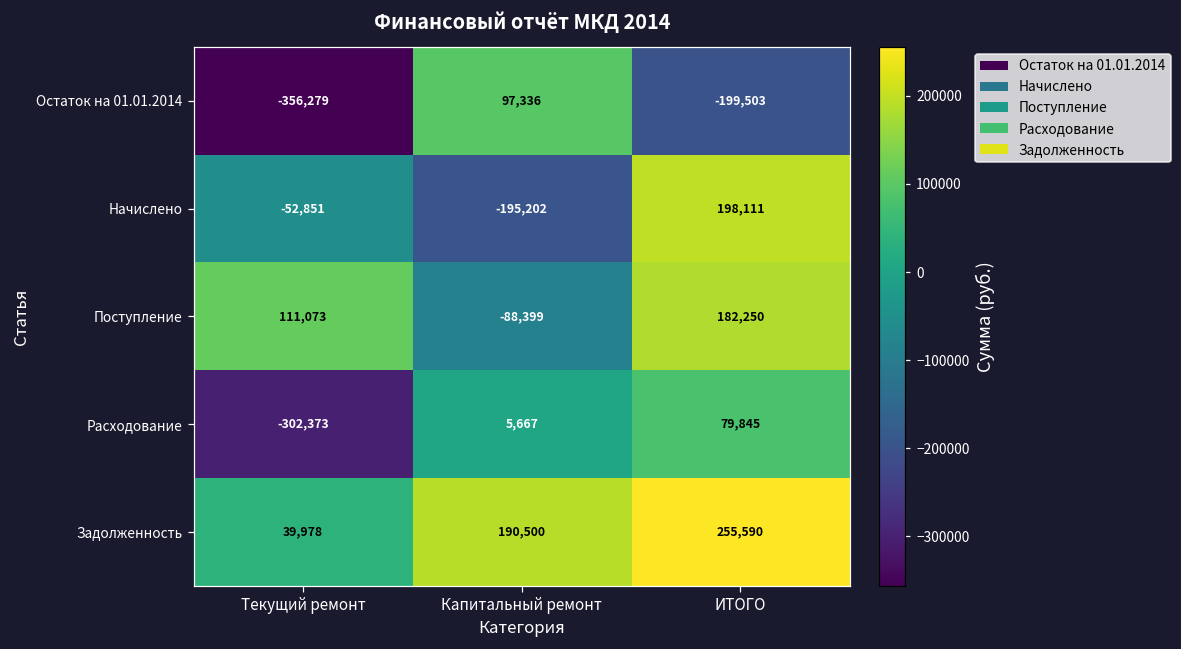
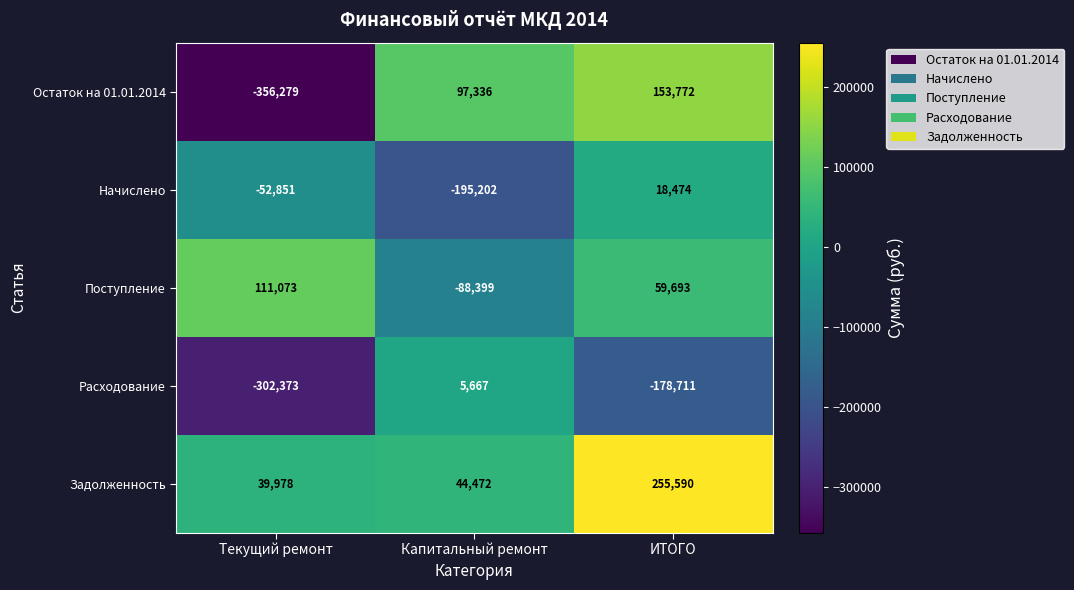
Остаток на 01.01.2014, ИТОГО: -199,503 -> 153,772
Начислено, ИТОГО: 198,111 -> 18,474
Поступление, ИТОГО: 182,250 -> 59,693
Расходование, ИТОГО: 79,845 -> -178,711
Задолженность, Капитальный ремонт: 190,500 -> 44,472
